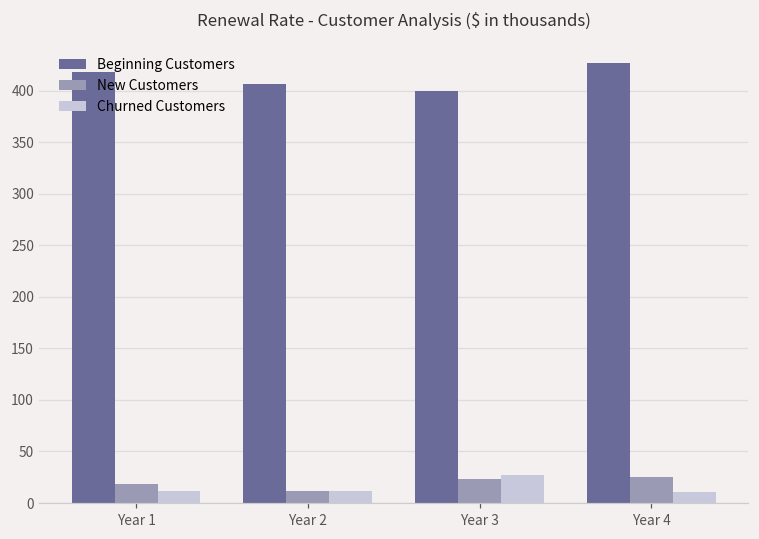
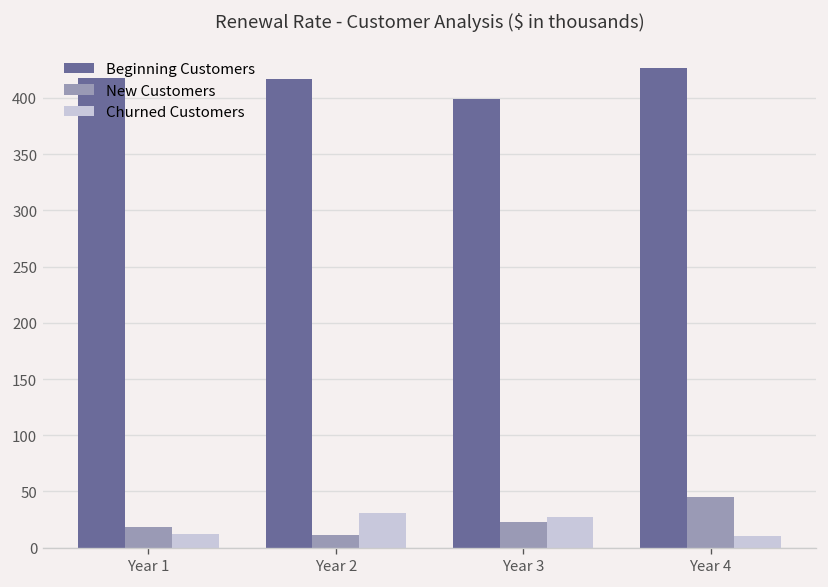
Beginning Customers, Year 2: 410 -> 420
Churned Customers, Year 2: 10 -> 30
New Customers, Year 4: 30 -> 50
